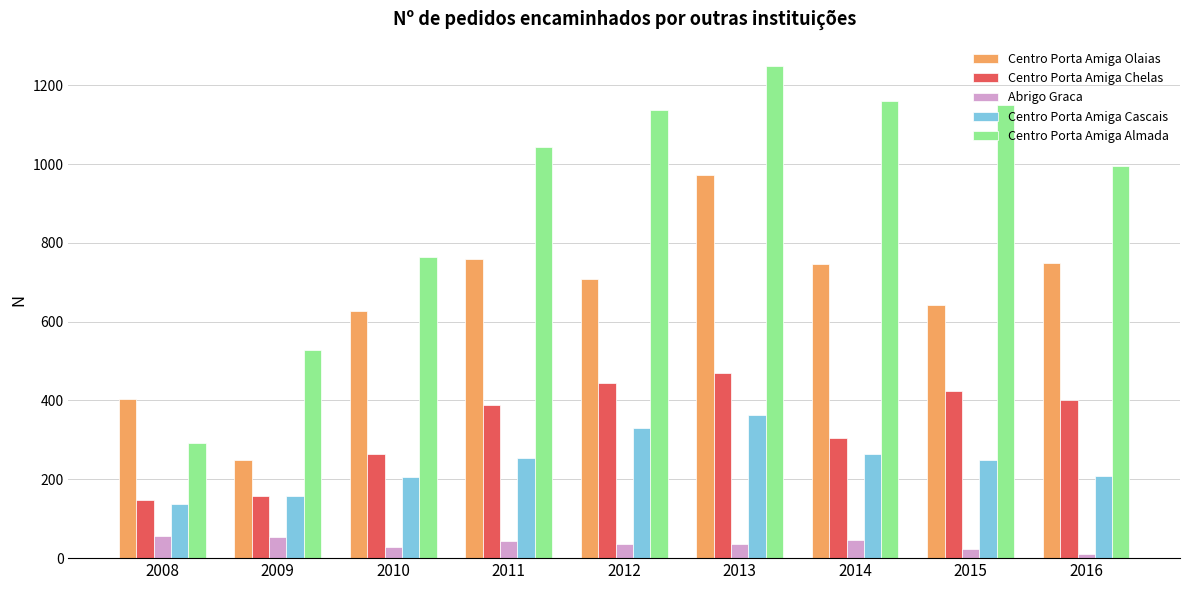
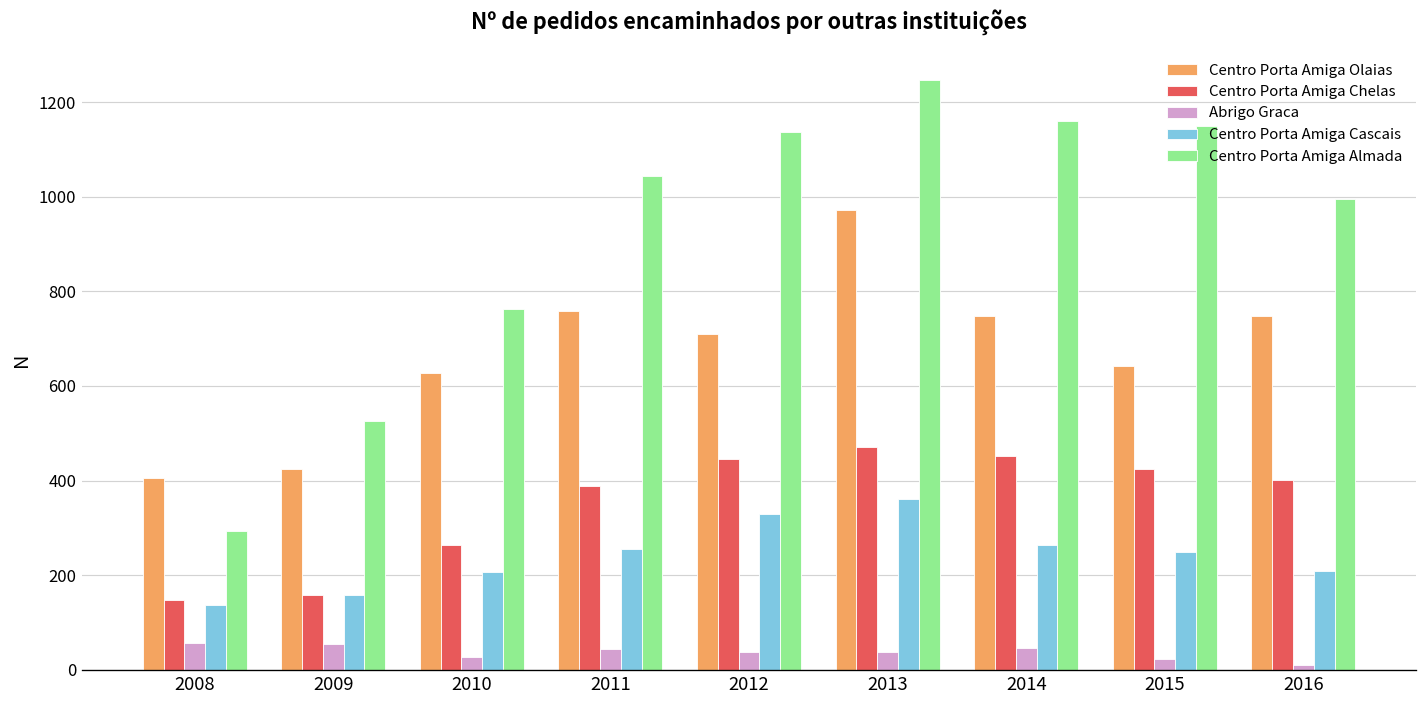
Centro Porta Amiga Olaias, 2009: 250 -> 430
Centro Porta Amiga Chelas, 2014: 310 -> 450
